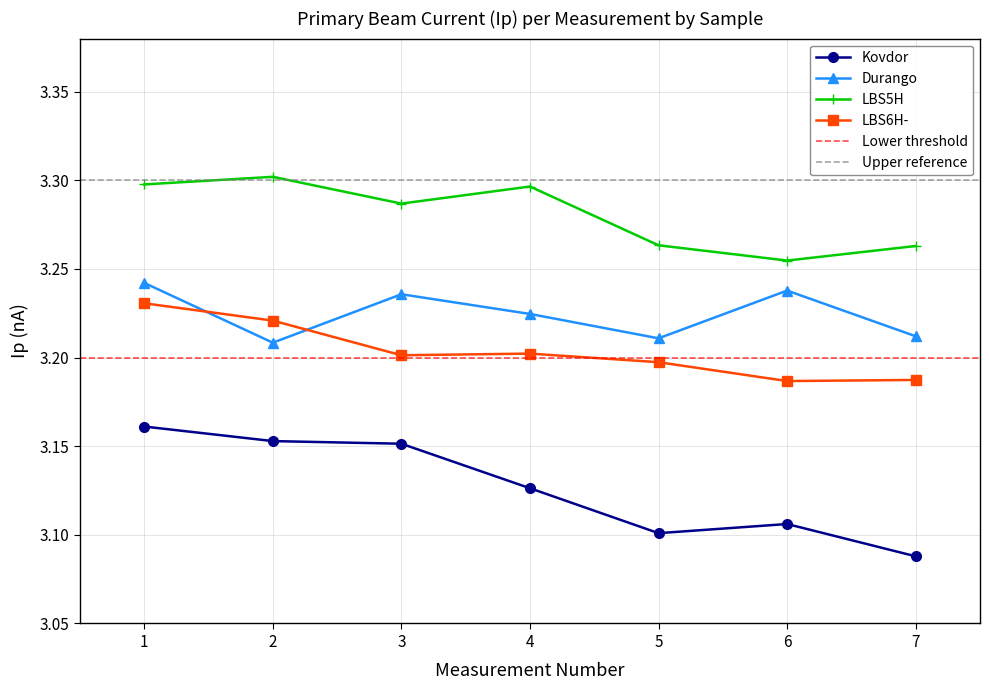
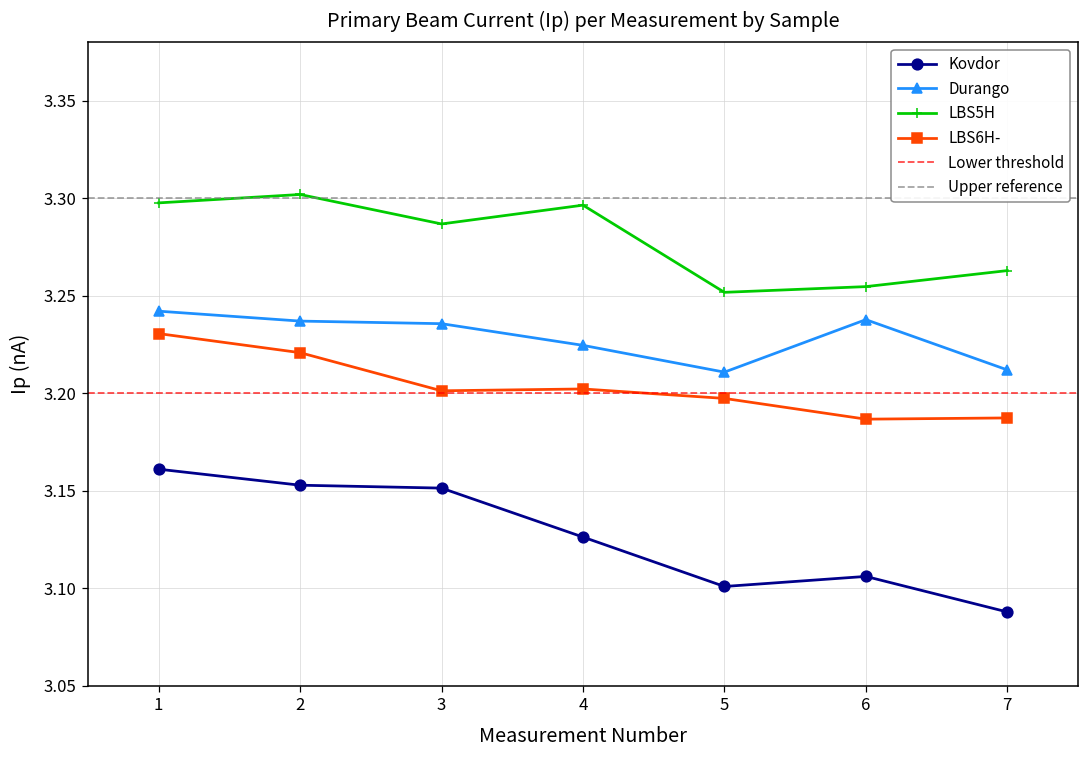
Durango, 2: 3.208 -> 3.237
LBS5H, 5: 3.263 -> 3.252
